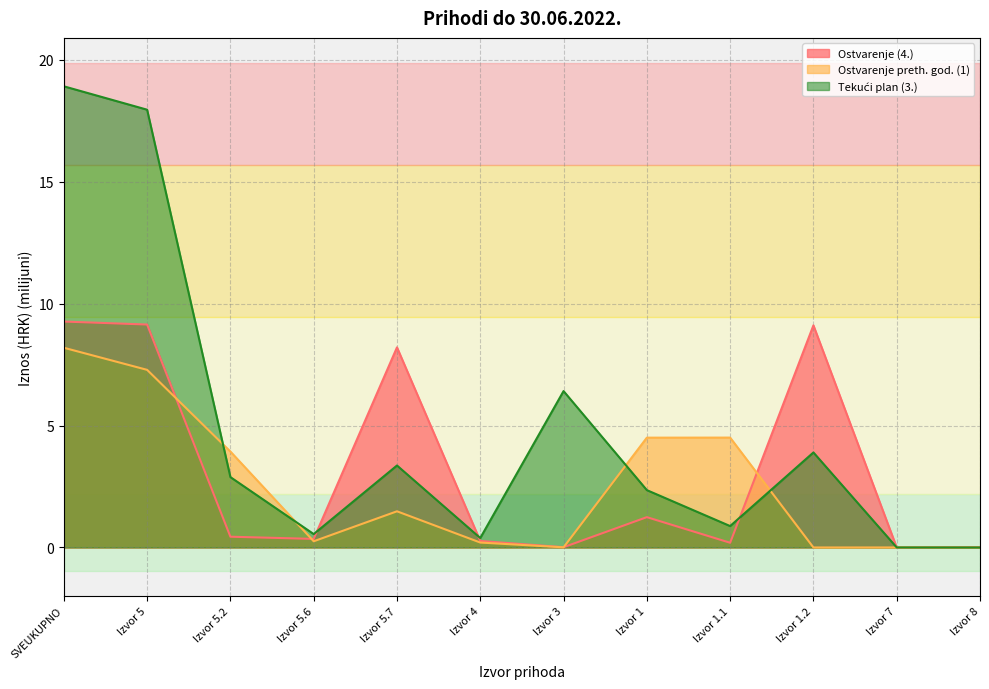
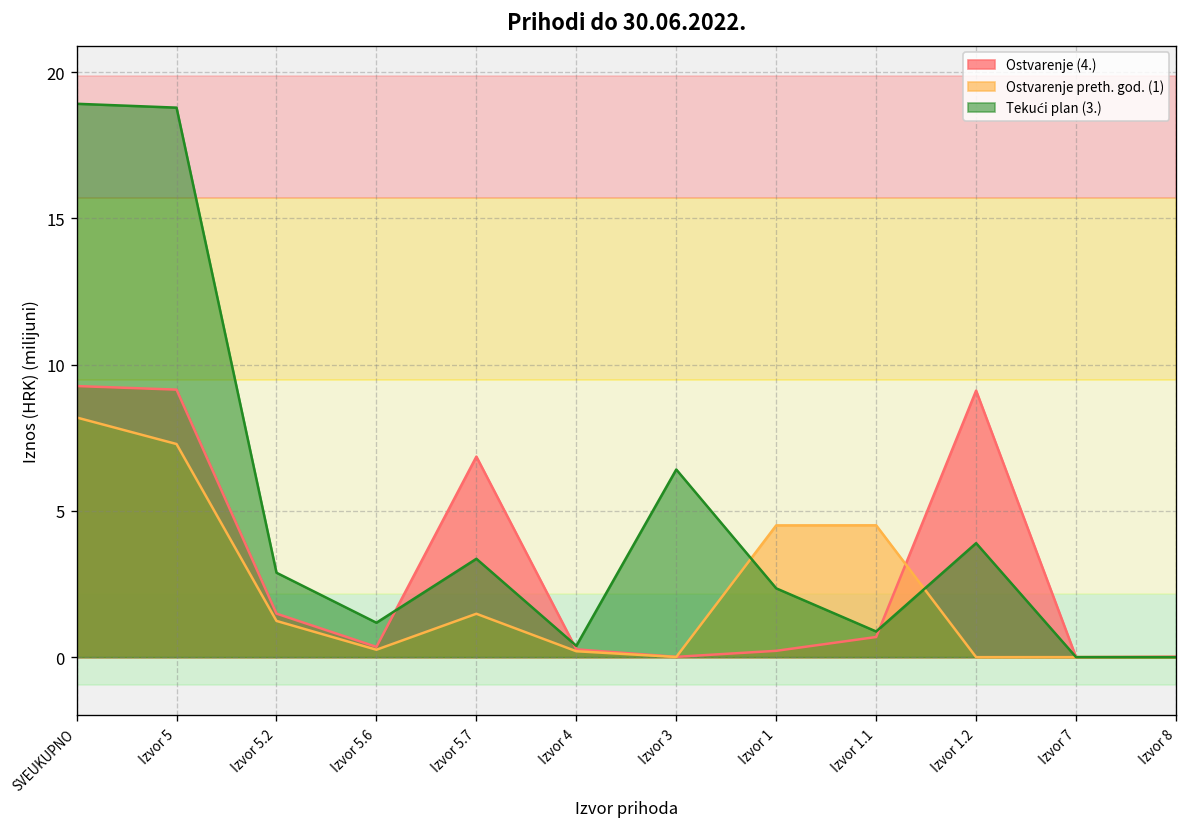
Tekući plan (3.), Izvor 5: 18.0 -> 18.8
Ostvarenje (4.), Izvor 5.2: 0.4 -> 1.5
Ostvarenje preth. god. (1), Izvor 5.2: 3.9 -> 1.2
Tekući plan (3.), Izvor 5.6: 0.5 -> 1.2
Ostvarenje (4.), Izvor 5.7: 8.2 -> 6.9
Ostvarenje (4.), Izvor 1: 1.2 -> 0.2
Ostvarenje (4.), Izvor 1.1: 0.2 -> 0.7
